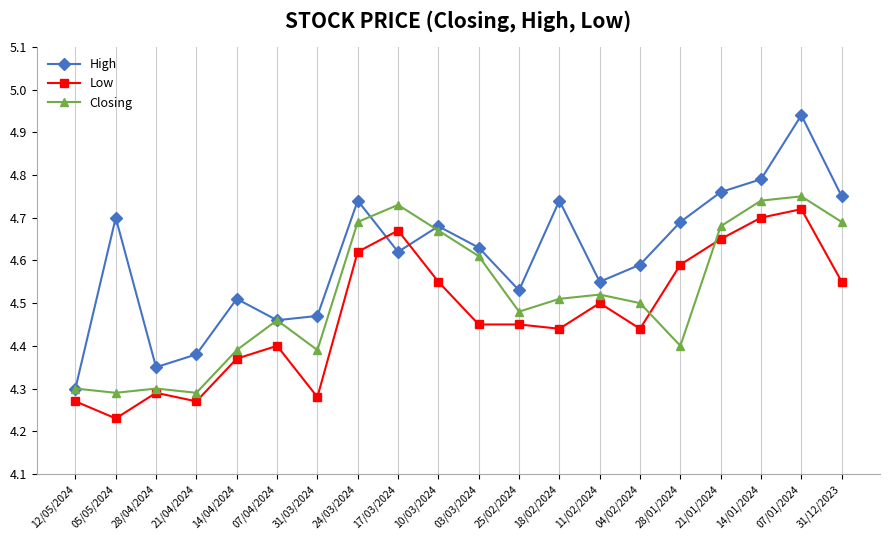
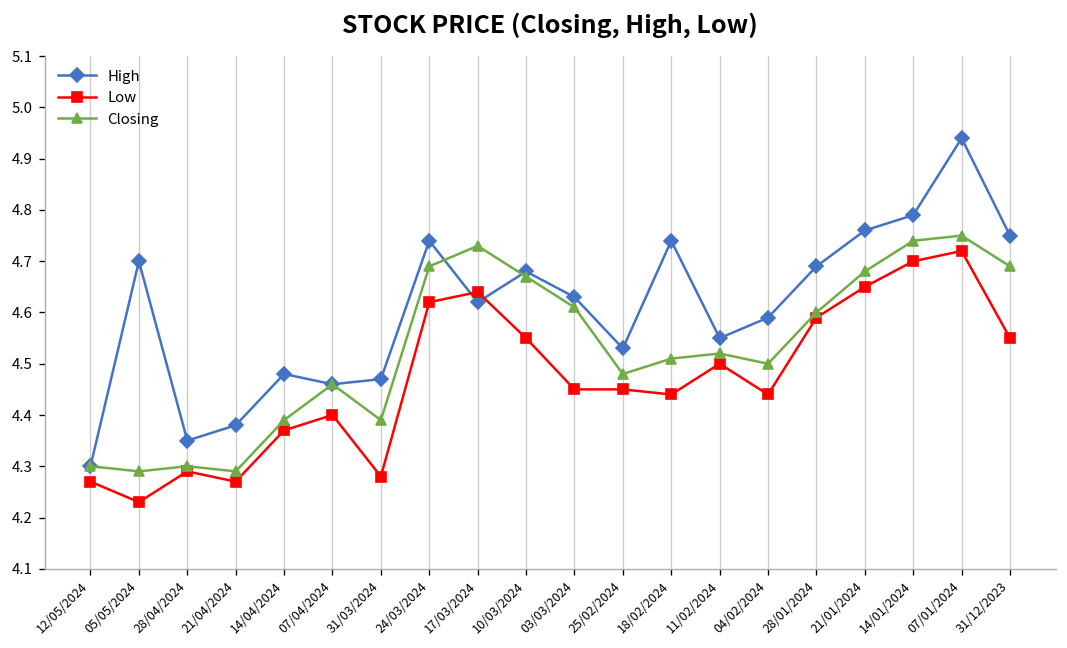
High, 14/04/2024: 4.51 -> 4.48
Low, 17/03/2024: 4.67 -> 4.64
Closing, 28/01/2024: 4.4 -> 4.6
